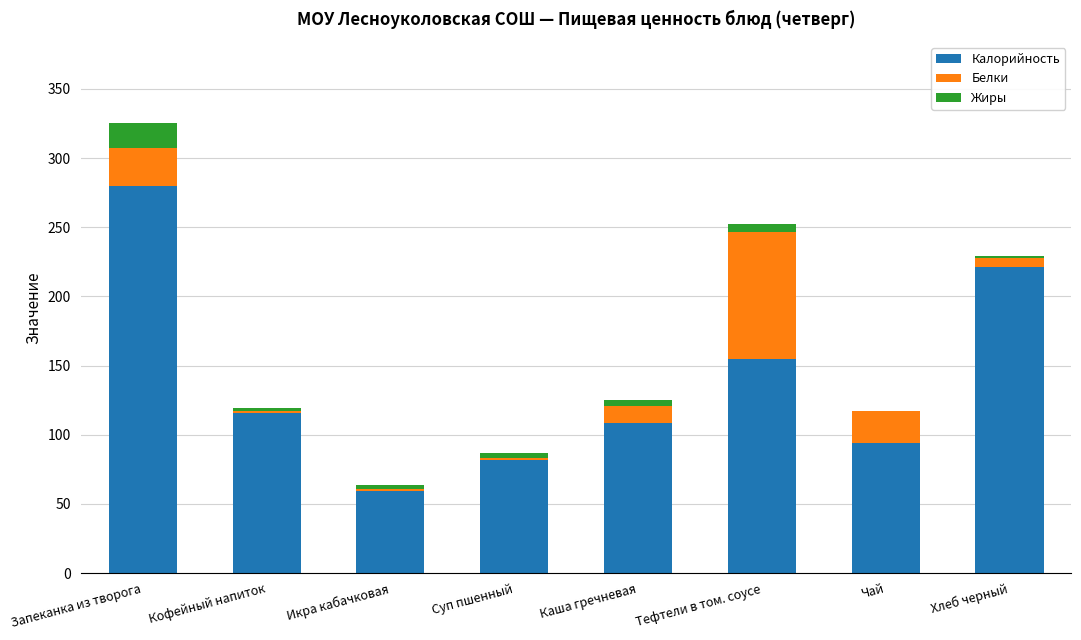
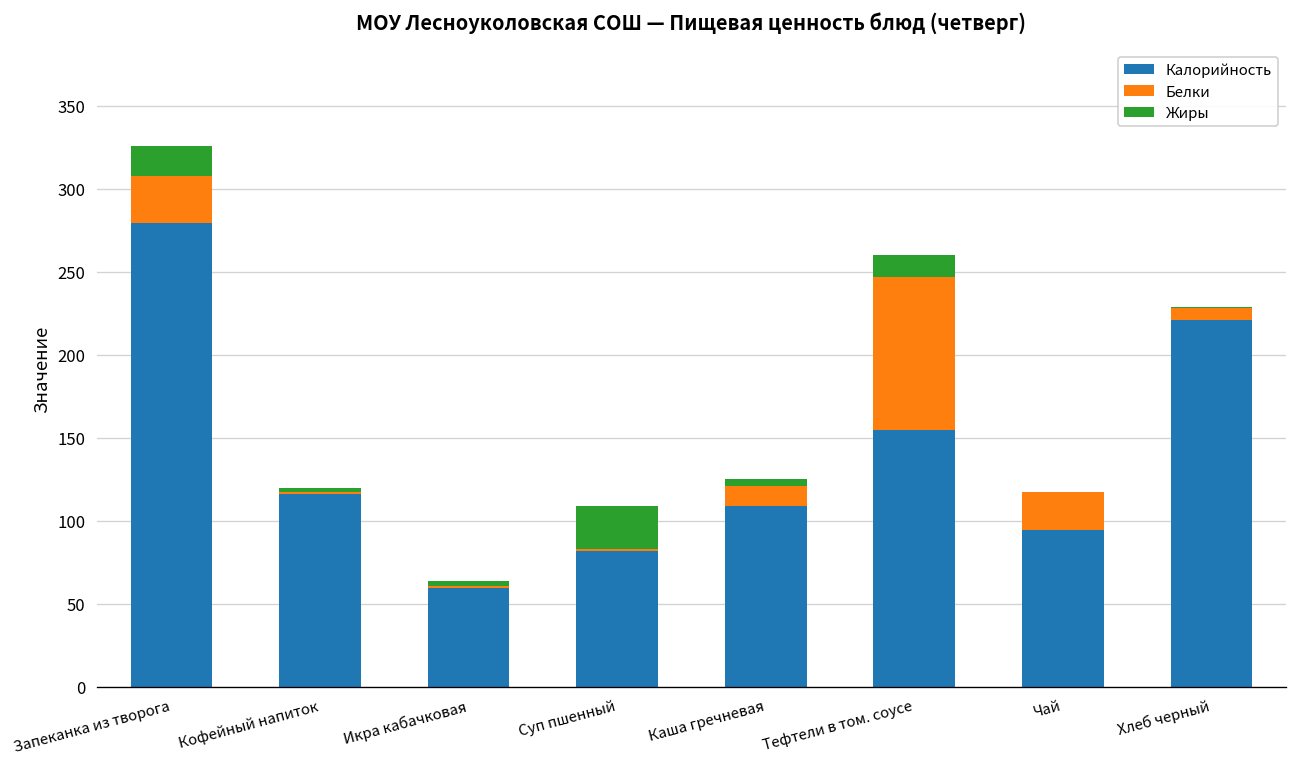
Жиры, Суп пшенный: 4 -> 26
Жиры, Тефтели в том. соусе: 6 -> 13
